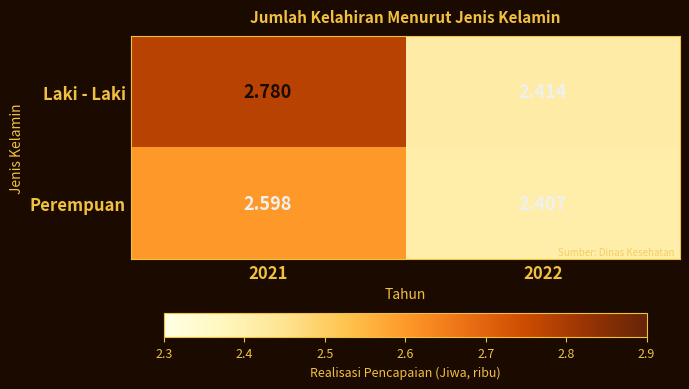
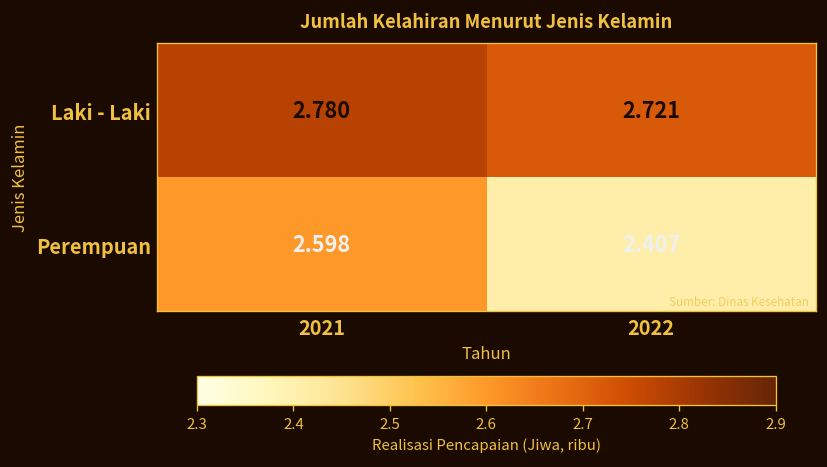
Laki - Laki, 2022: 2.414 -> 2.721
